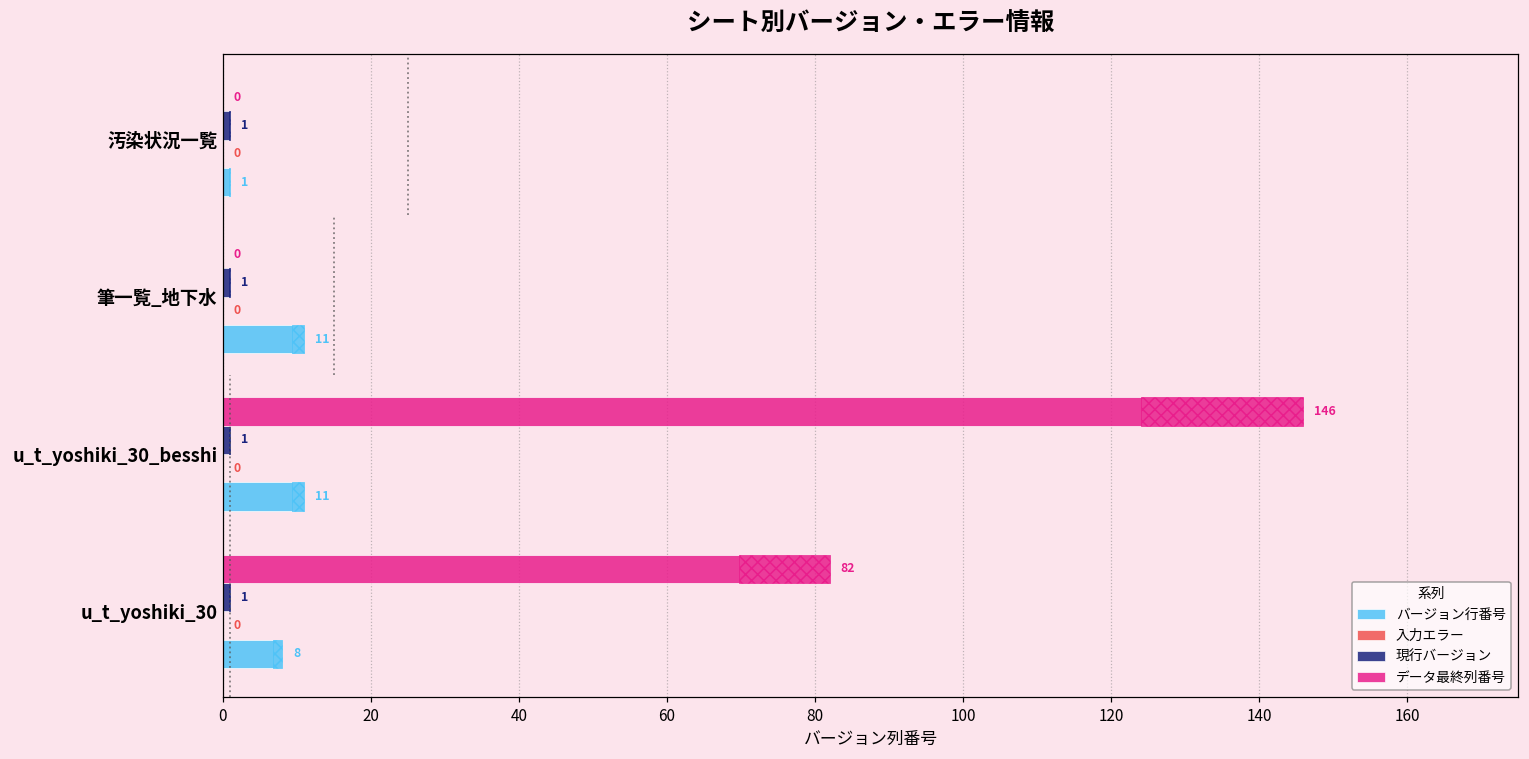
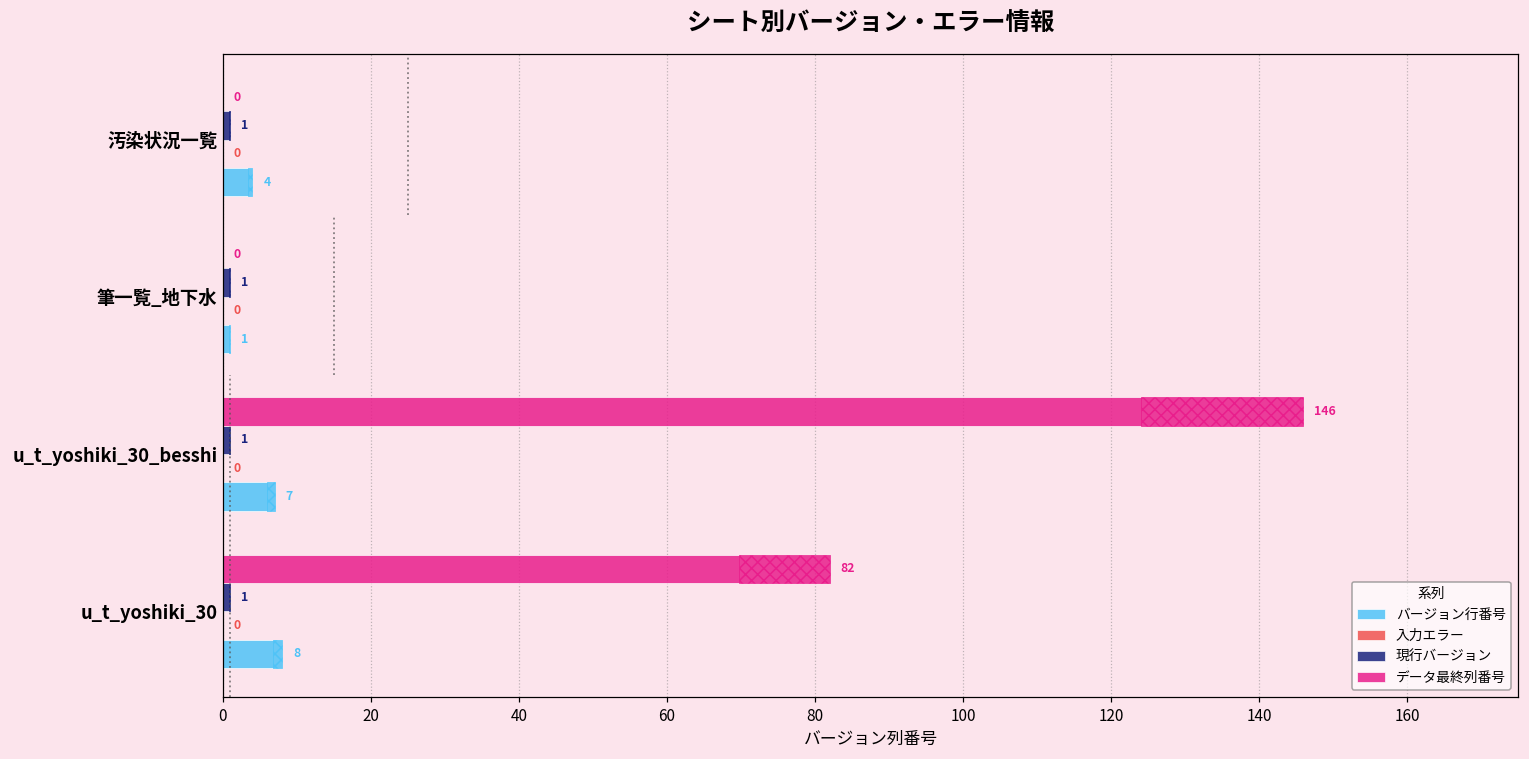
バージョン行番号, 汚染状況一覧: 1 -> 4
バージョン行番号, 筆一覧_地下水: 11 -> 1
バージョン行番号, u_t_yoshiki_30_besshi: 11 -> 7
